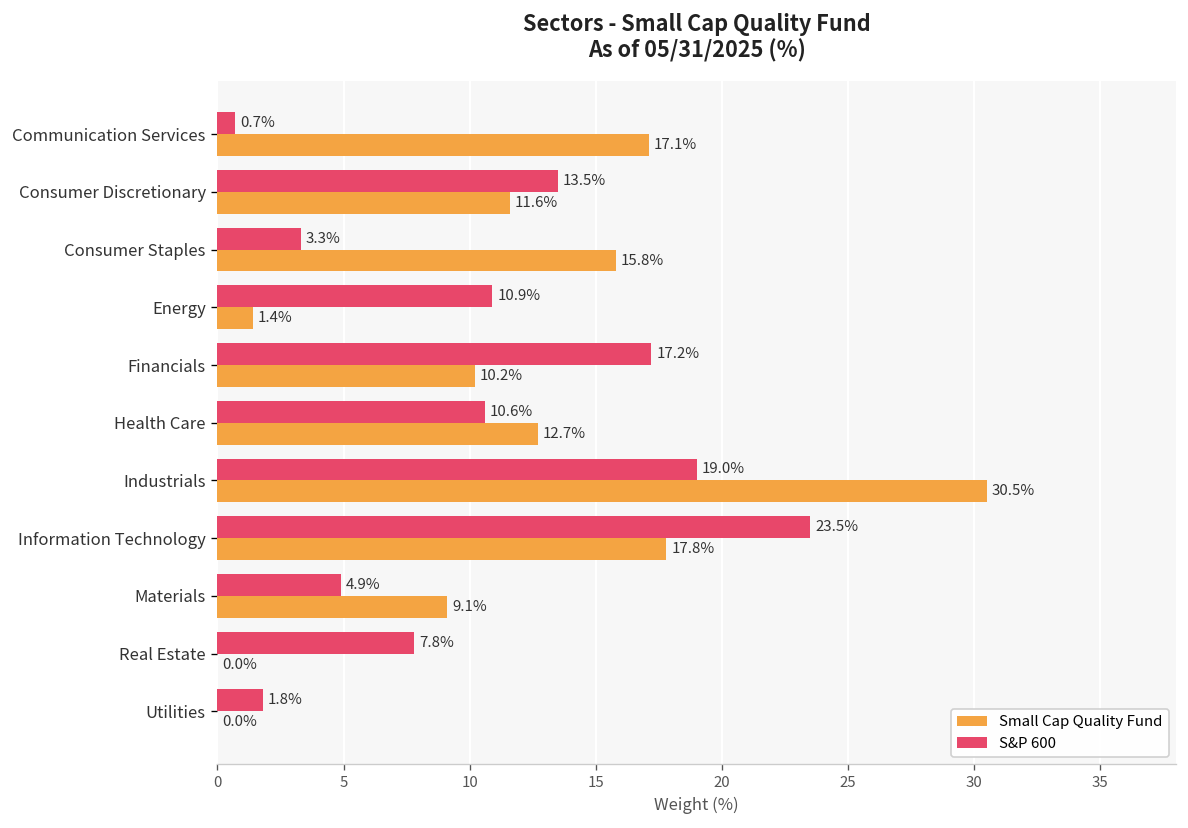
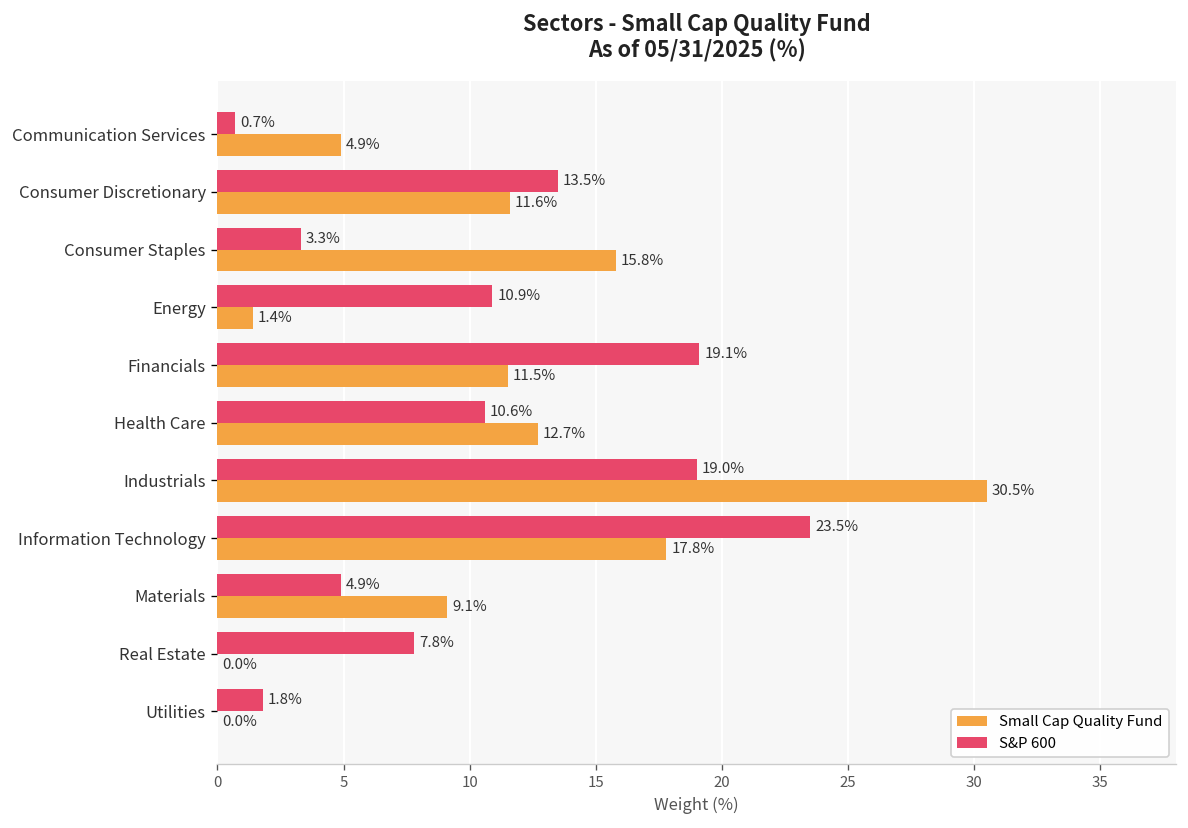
Small Cap Quality Fund, Communication Services: 17.1% -> 4.9%
S&P 600, Financials: 17.2% -> 19.1%
Small Cap Quality Fund, Financials: 10.2% -> 11.5%
